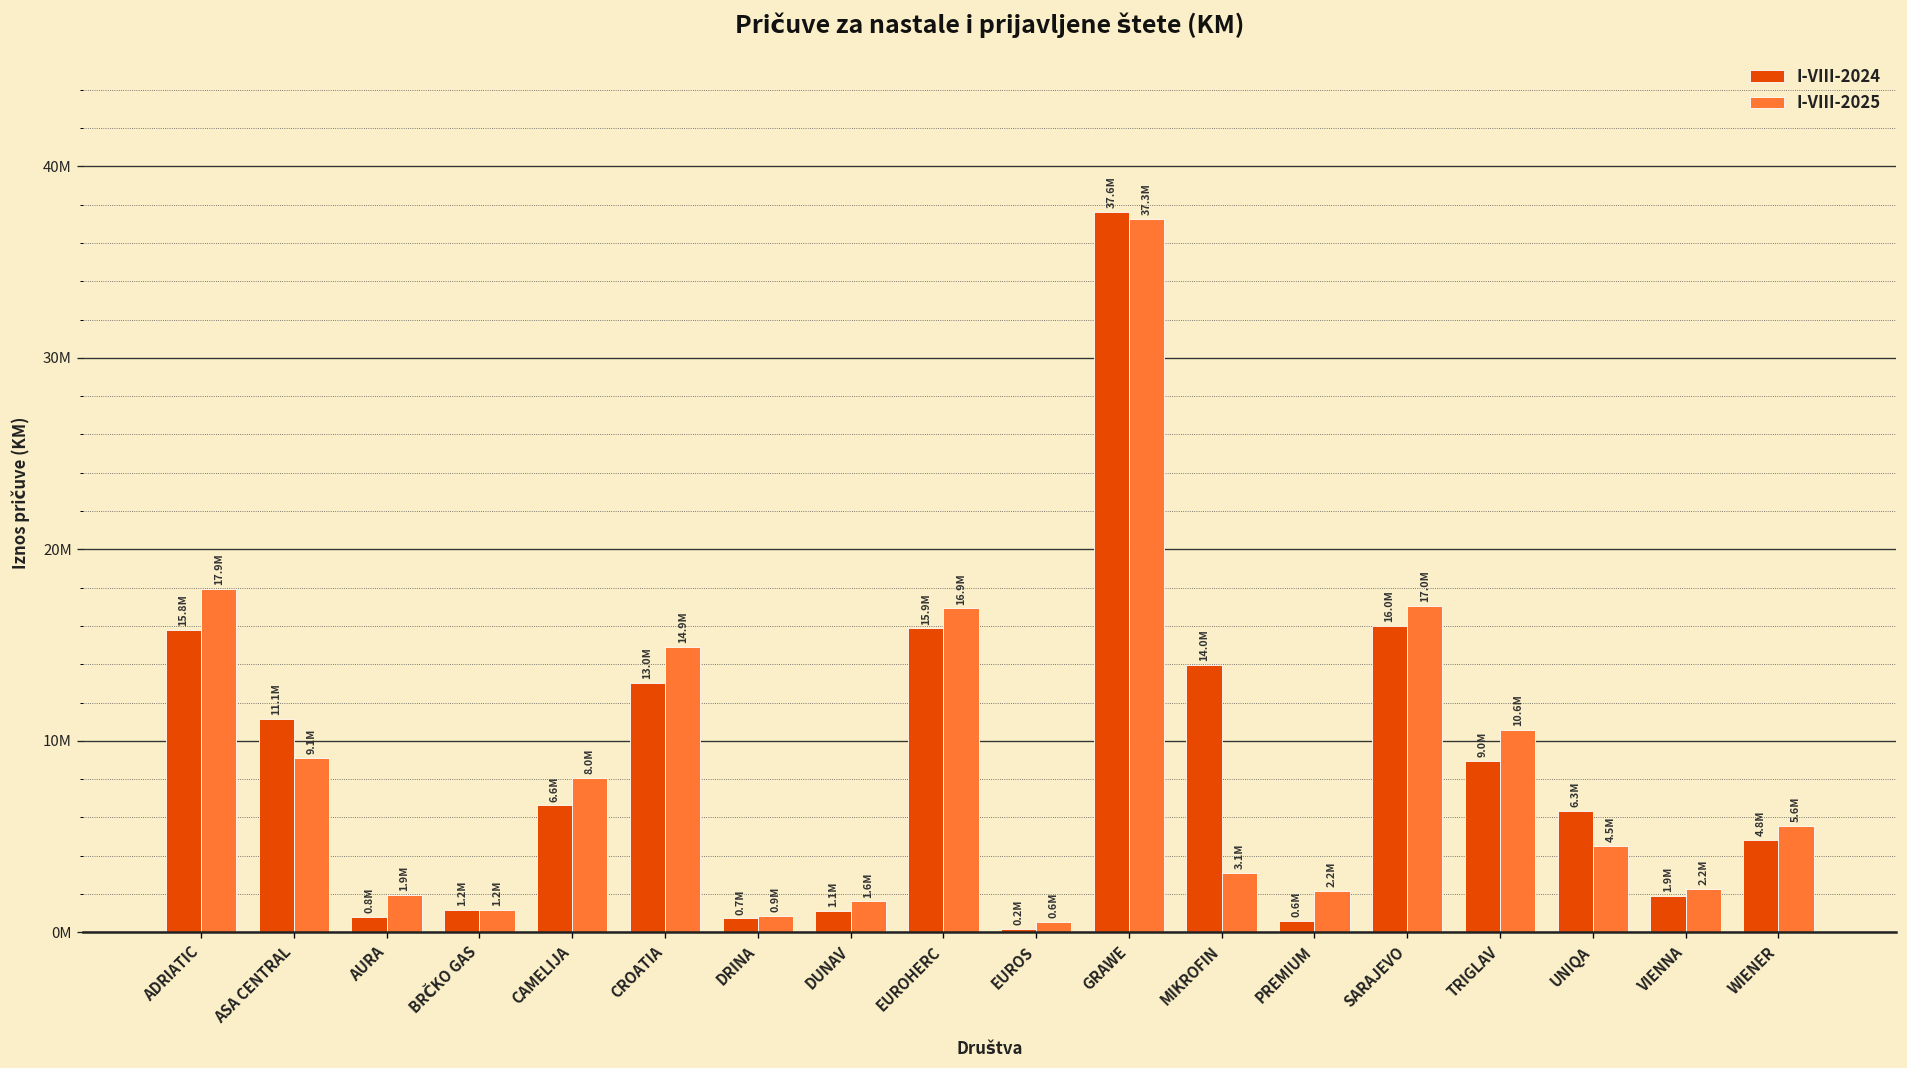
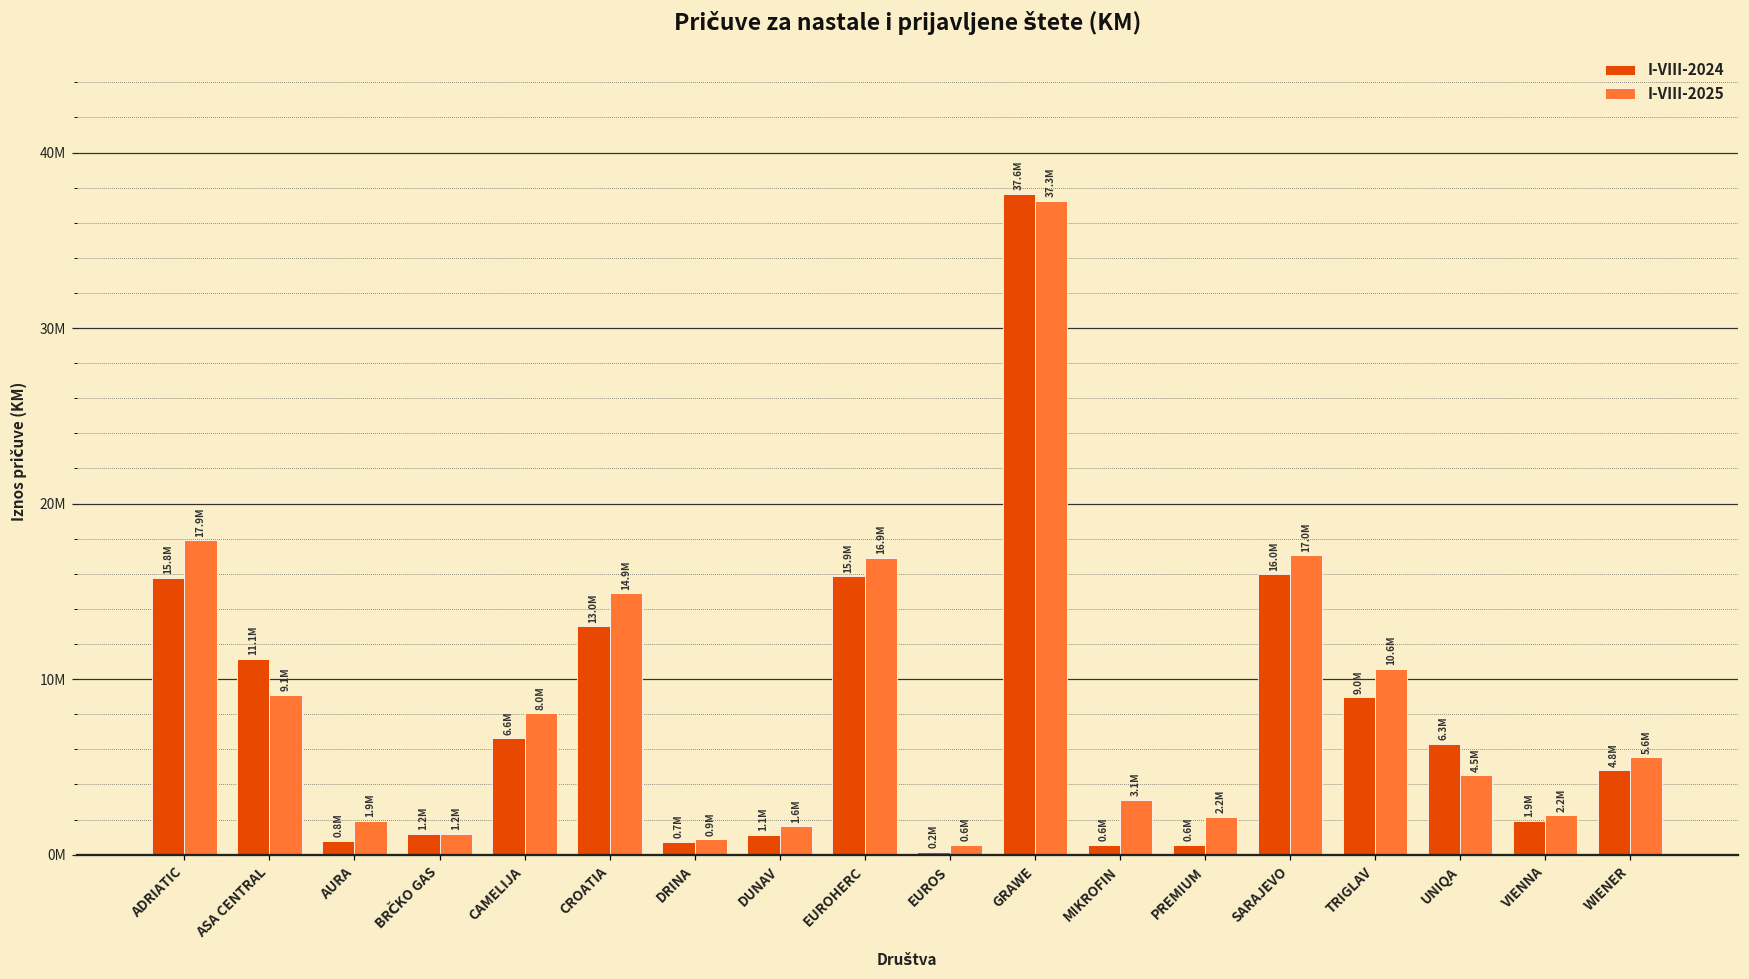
I-VIII-2024, MIKROFIN: 14.0M -> 0.6M
